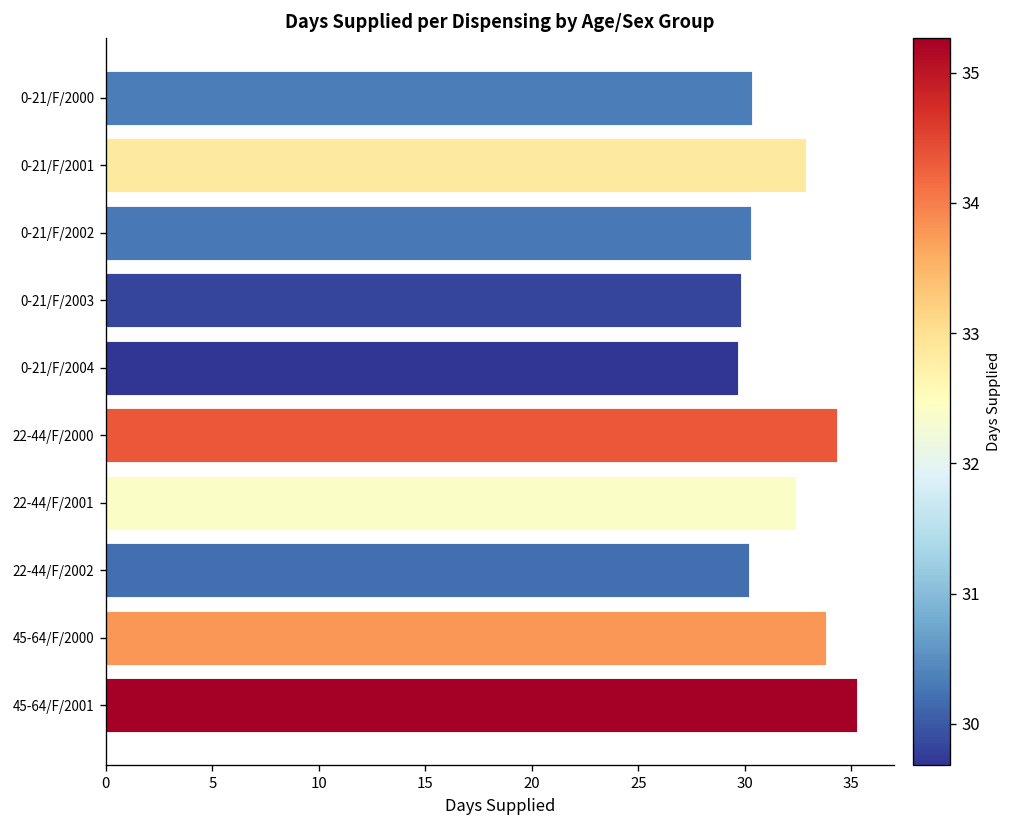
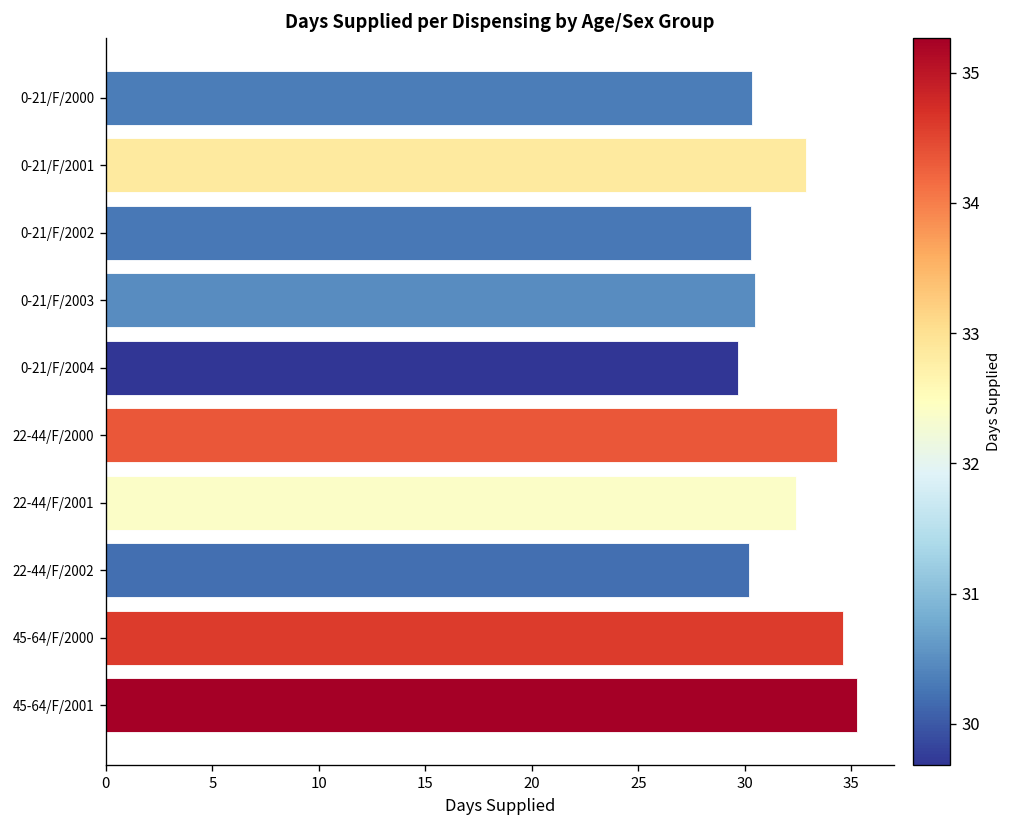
0-21/F/2003: 29.8 -> 30.5
45-64/F/2000: 33.8 -> 34.6
